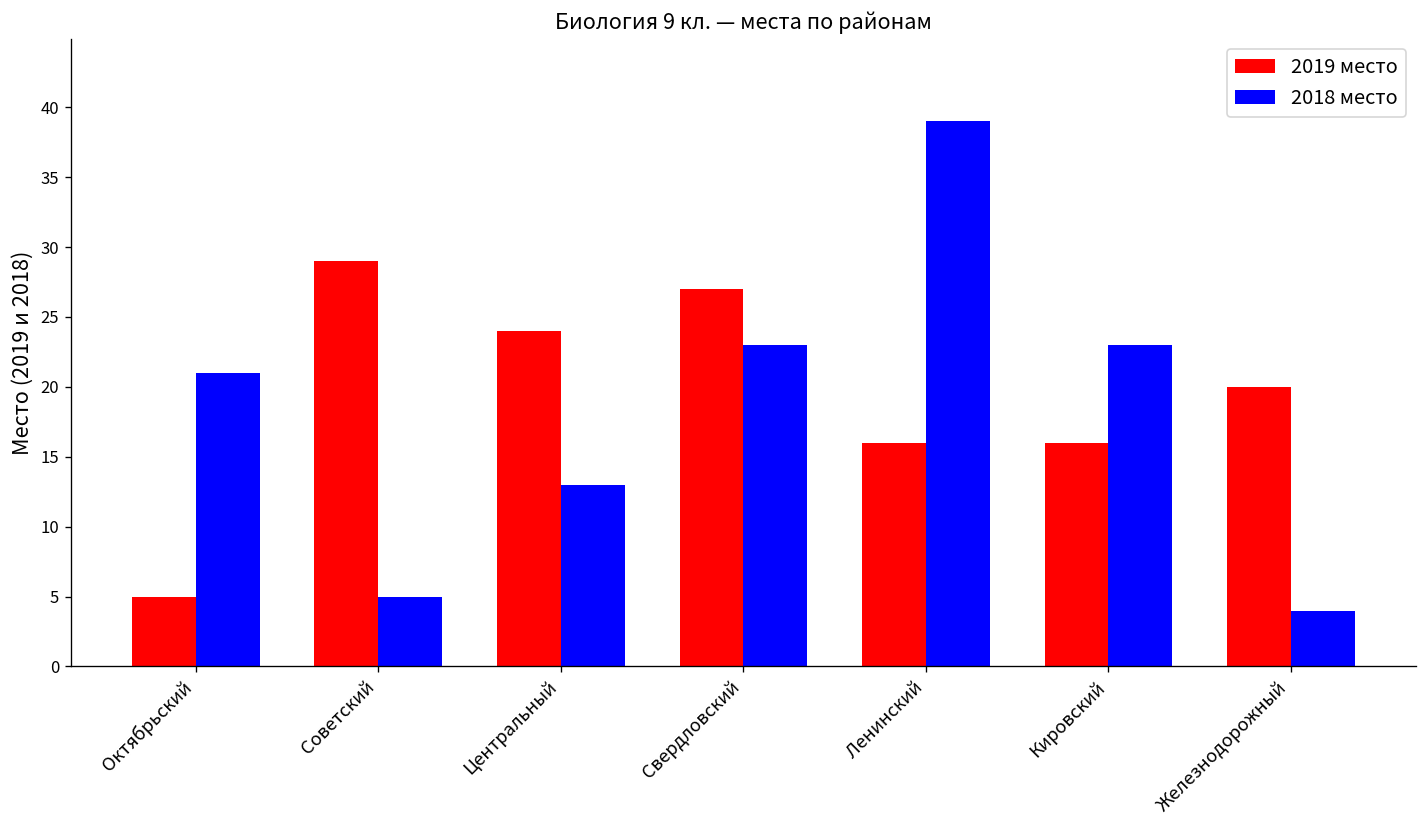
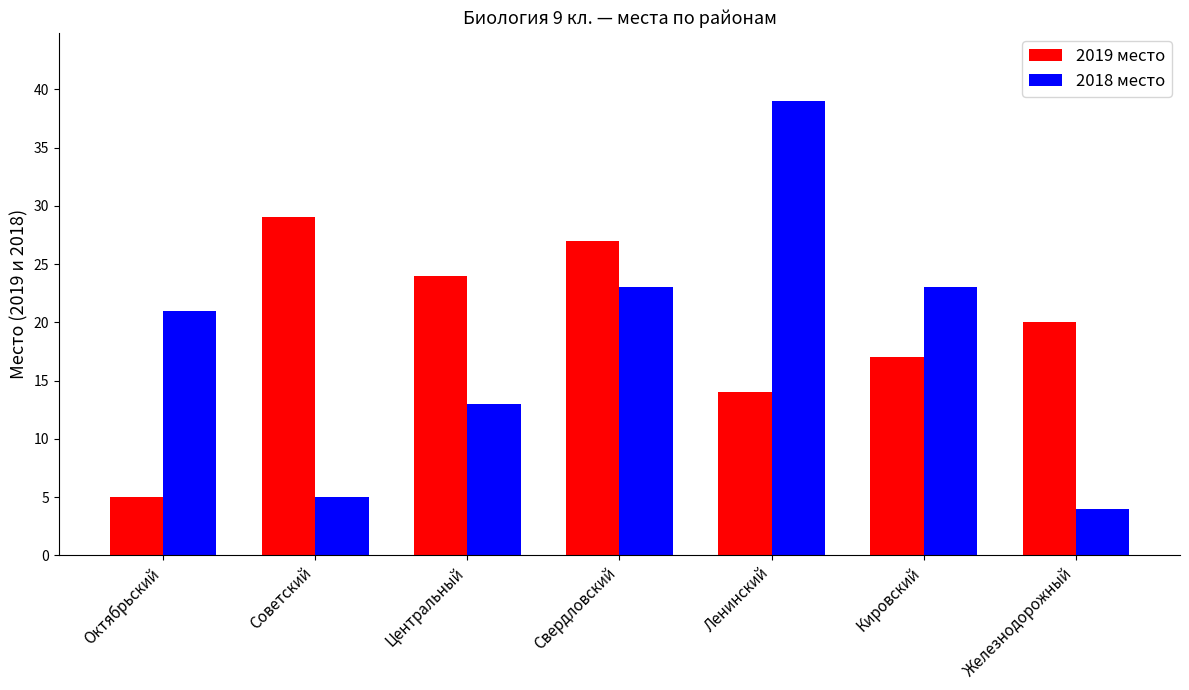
2019 место, Ленинский: 16 -> 14
2019 место, Кировский: 16 -> 17
